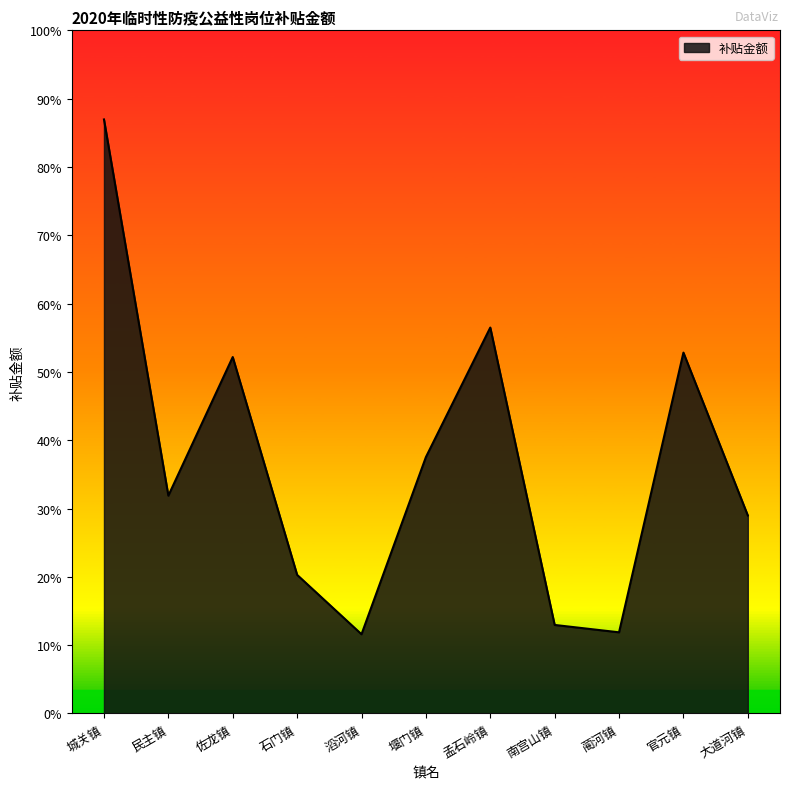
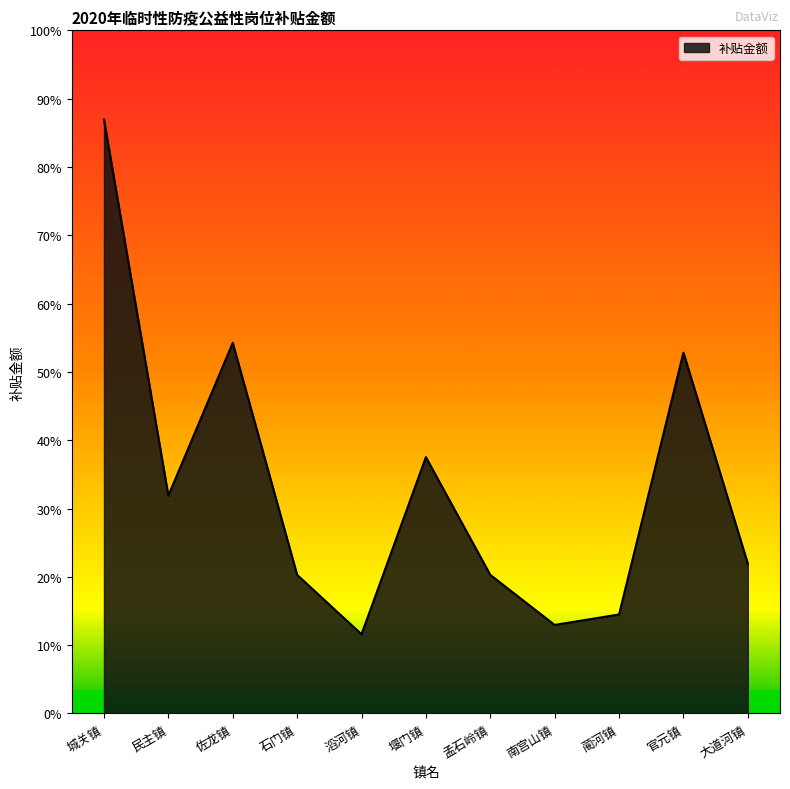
佐龙镇: 52% -> 54%
孟石岭镇: 56% -> 20%
蔺河镇: 12% -> 14%
大道河镇: 29% -> 22%
